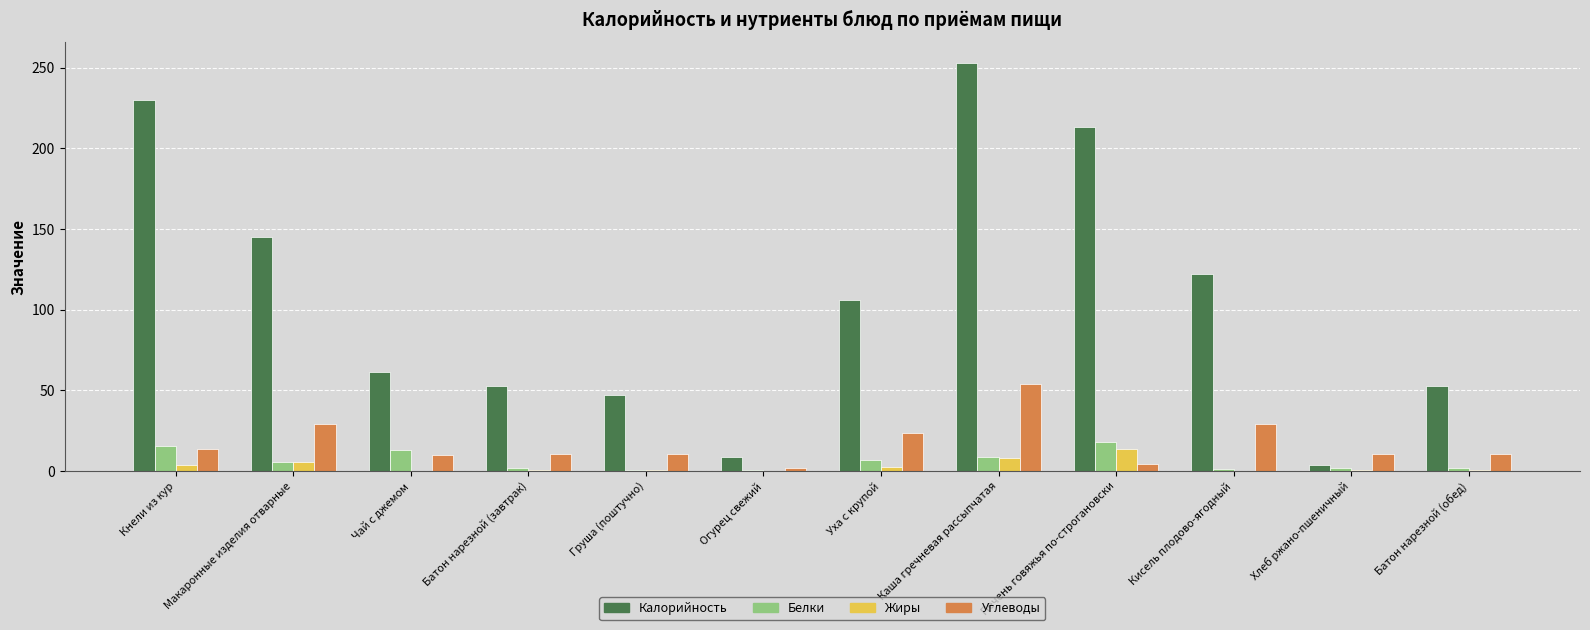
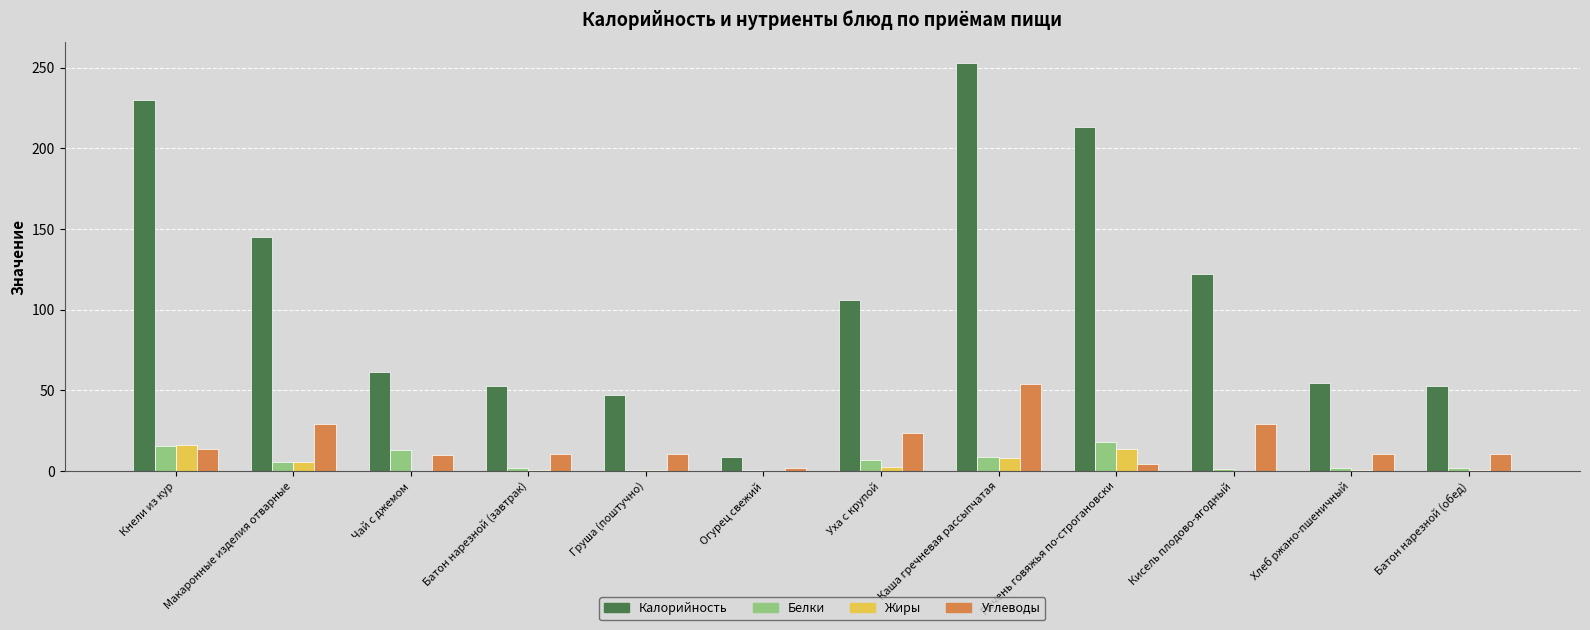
Жиры, Кнели из кур: 4 -> 16
Калорийность, Хлеб ржано-пшеничный: 3 -> 54
